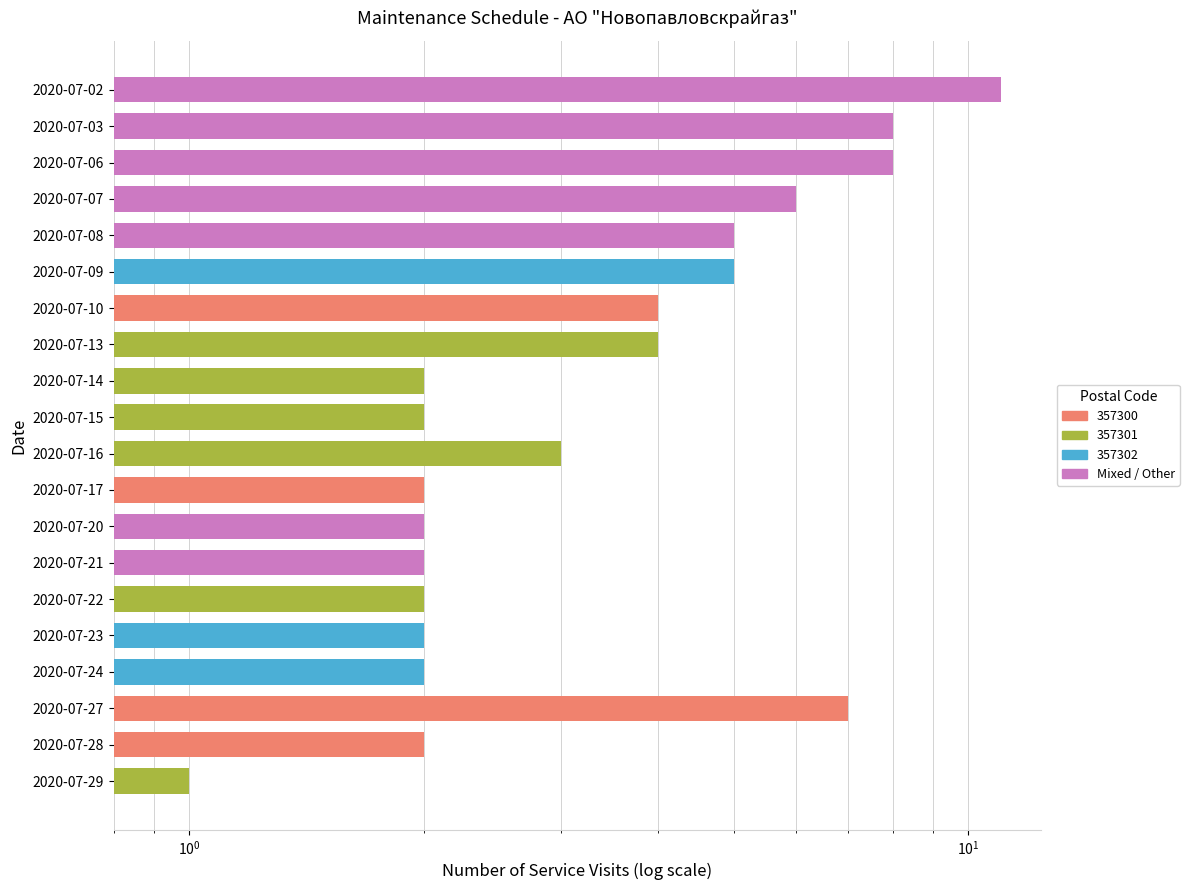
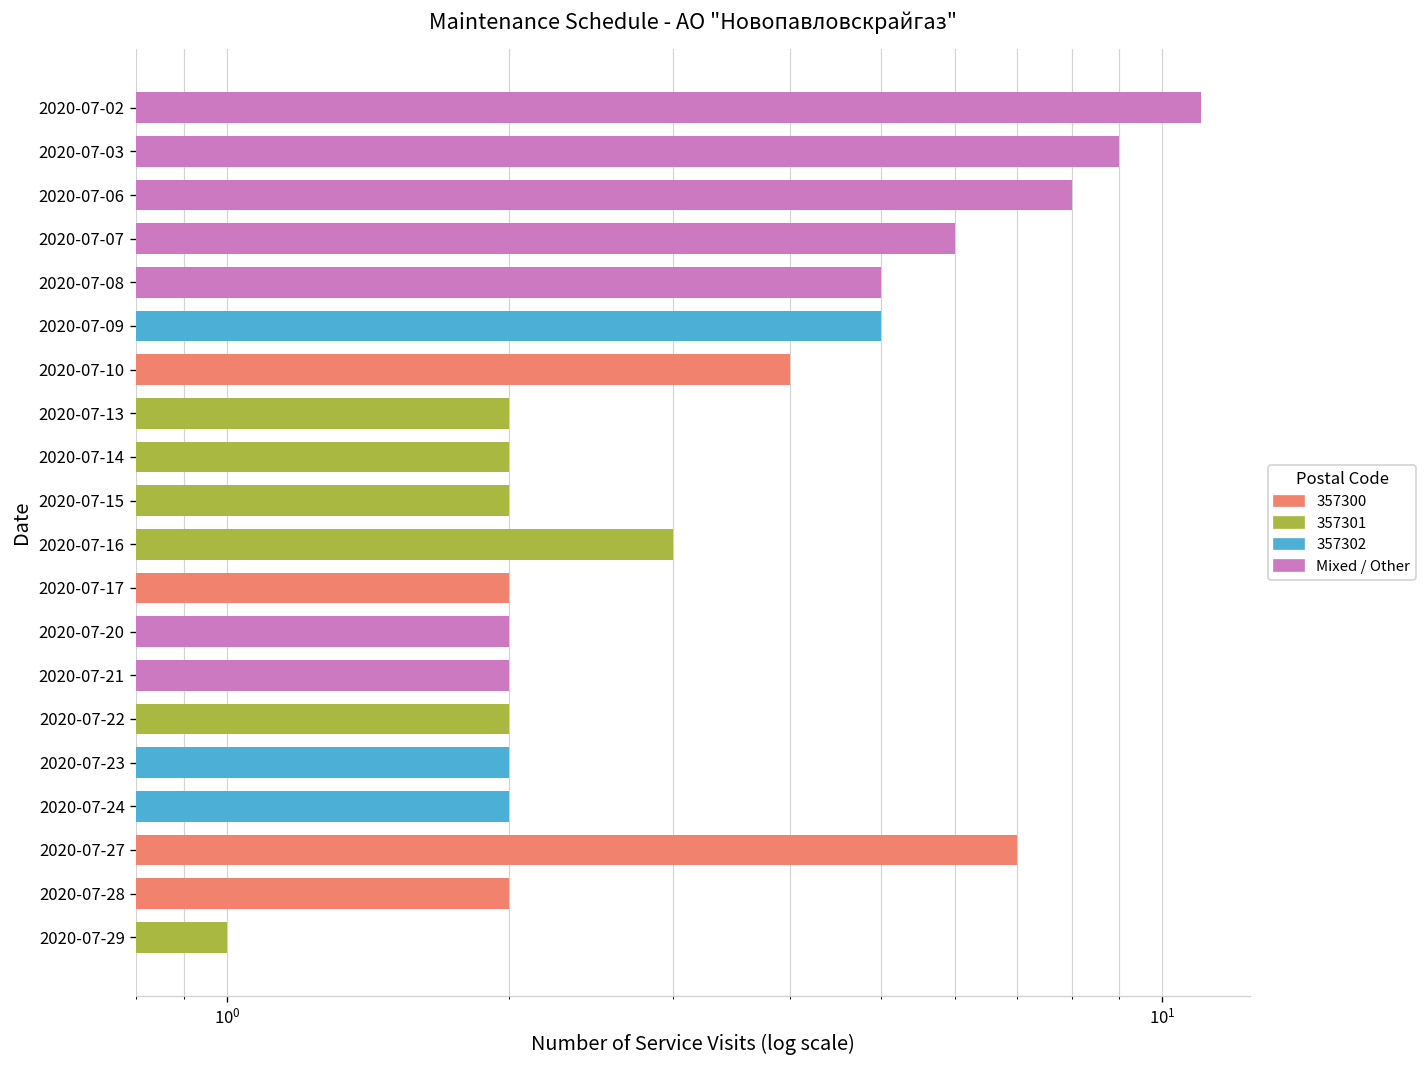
2020-07-03: 8 -> 9
2020-07-13: 4 -> 2
